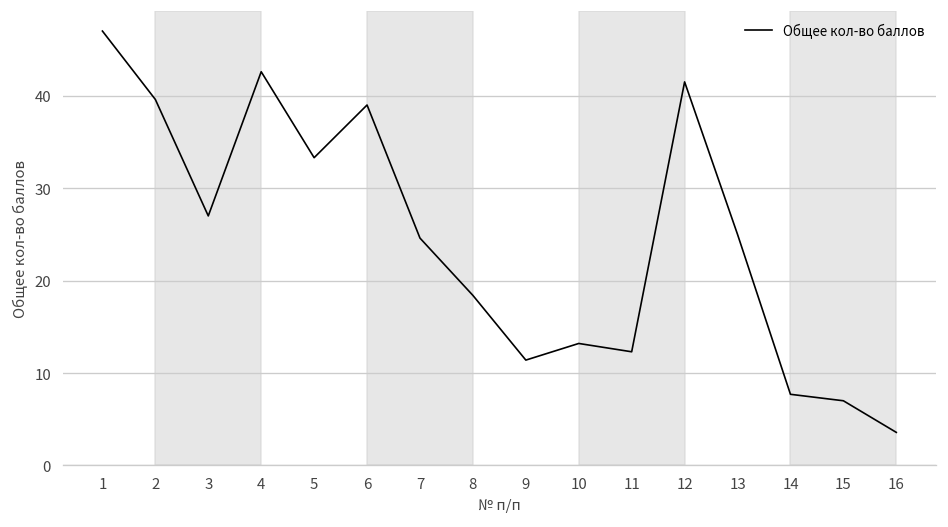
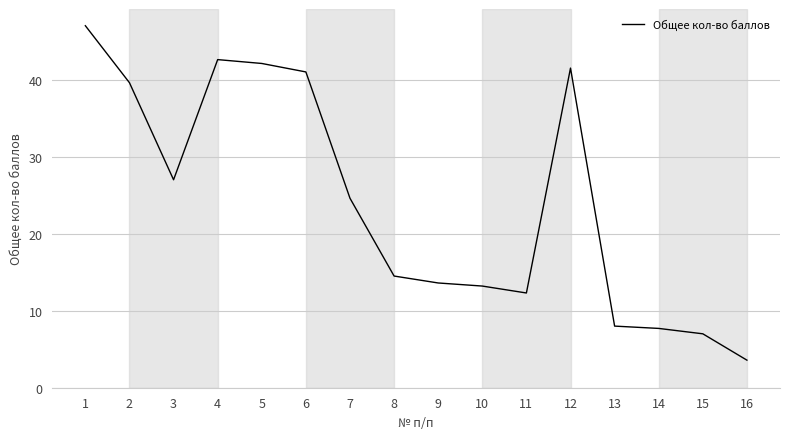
5: 33 -> 42
6: 39 -> 41
8: 18 -> 15
9: 11 -> 14
13: 25 -> 8
